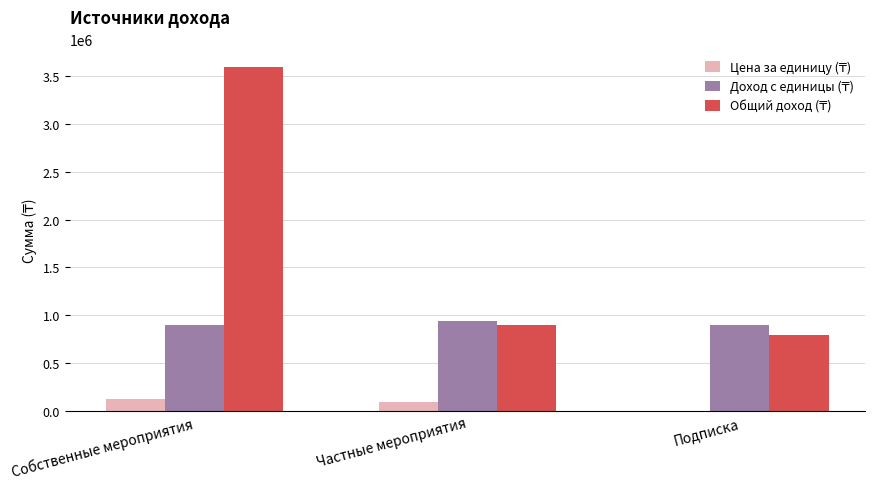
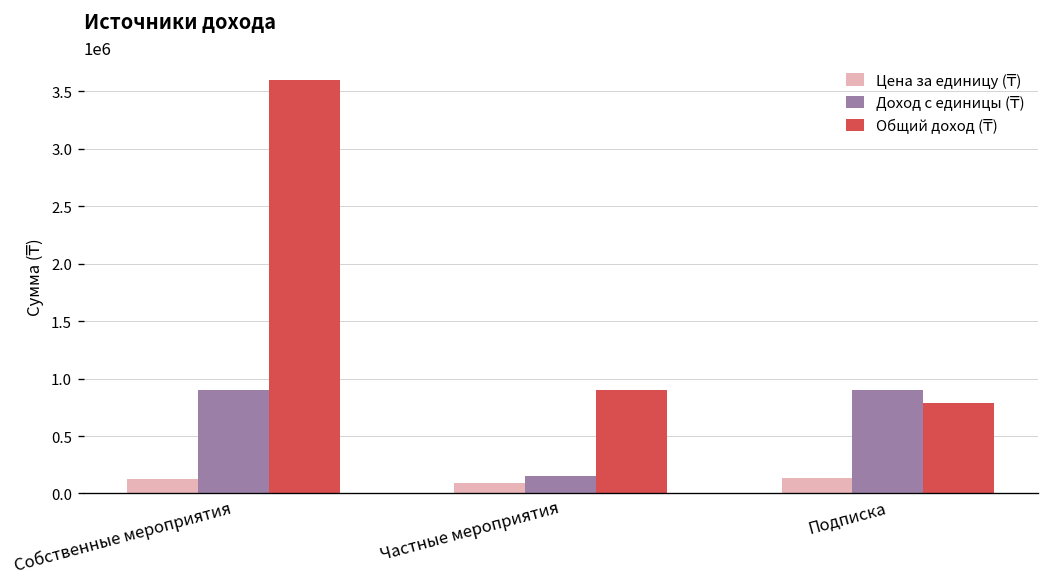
Доход с единицы (₸), Частные мероприятия: 900000 -> 200000
Цена за единицу (₸), Подписка: 0 -> 100000
